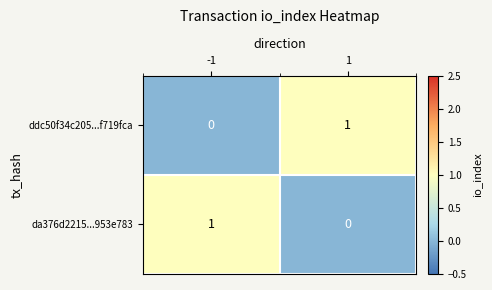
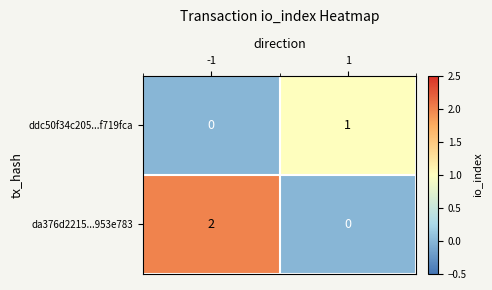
da376d2215...953e783, -1: 1 -> 2
